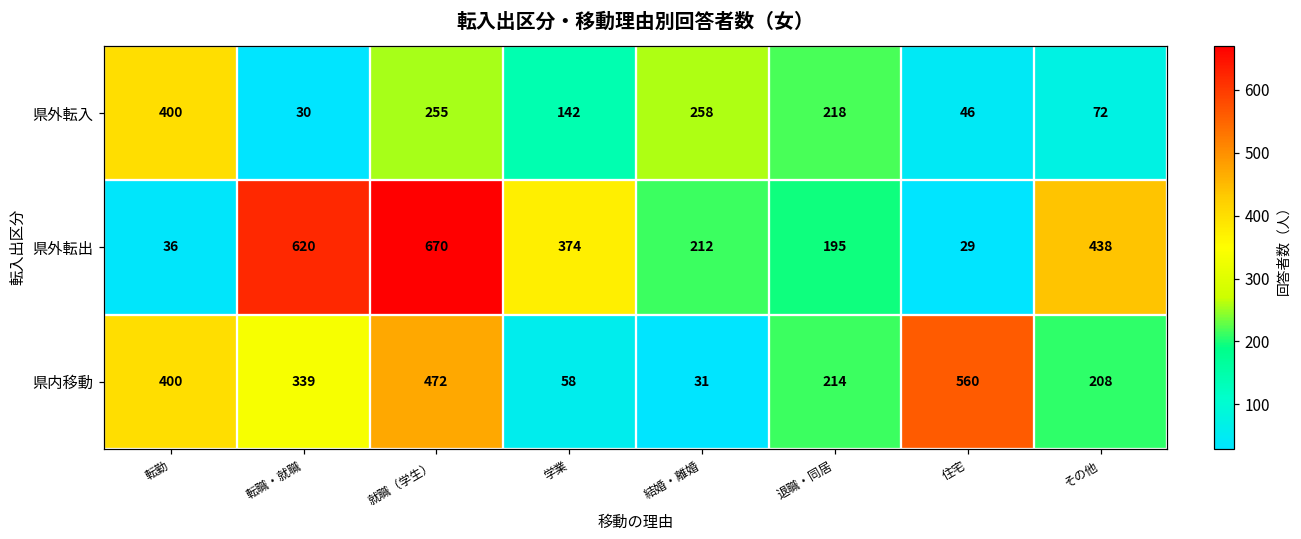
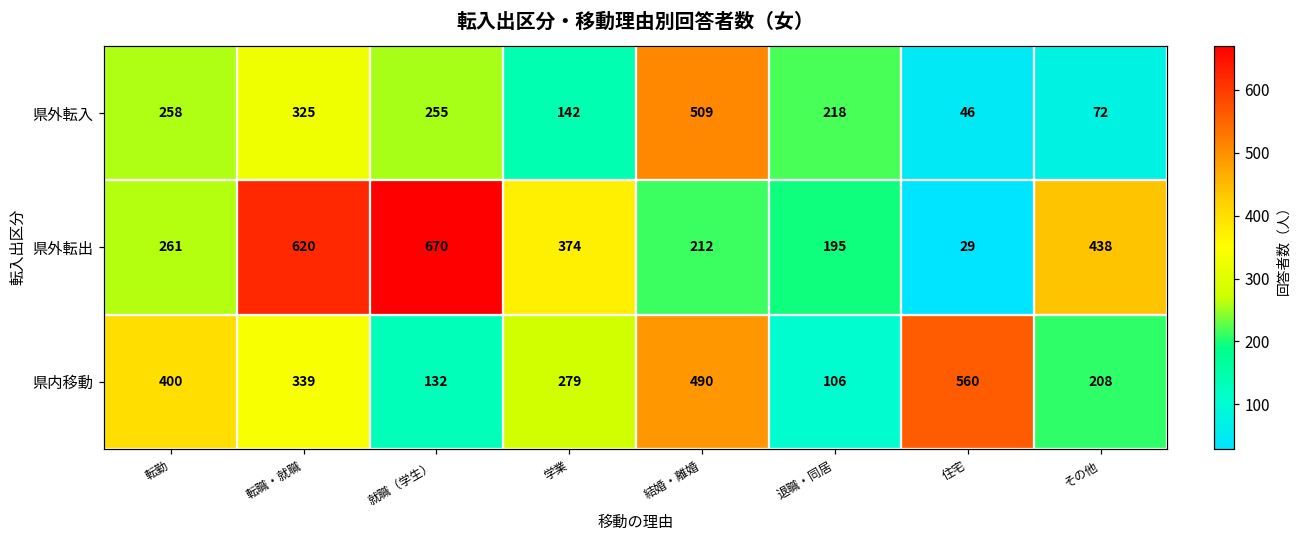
県外転入, 転勤: 400 -> 258
県外転入, 転職・就職: 30 -> 325
県外転入, 結婚・離婚: 258 -> 509
県外転出, 転勤: 36 -> 261
県内移動, 就職（学生）: 472 -> 132
県内移動, 学業: 58 -> 279
県内移動, 結婚・離婚: 31 -> 490
県内移動, 退職・同居: 214 -> 106
